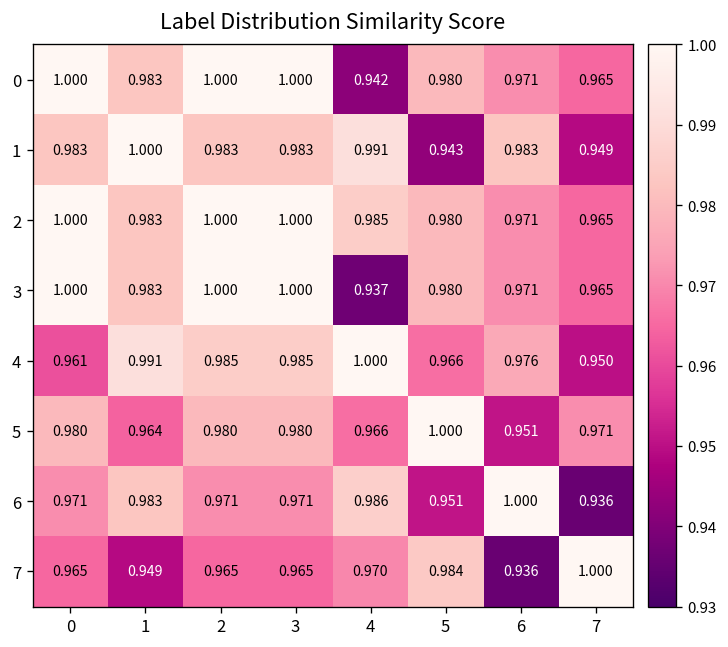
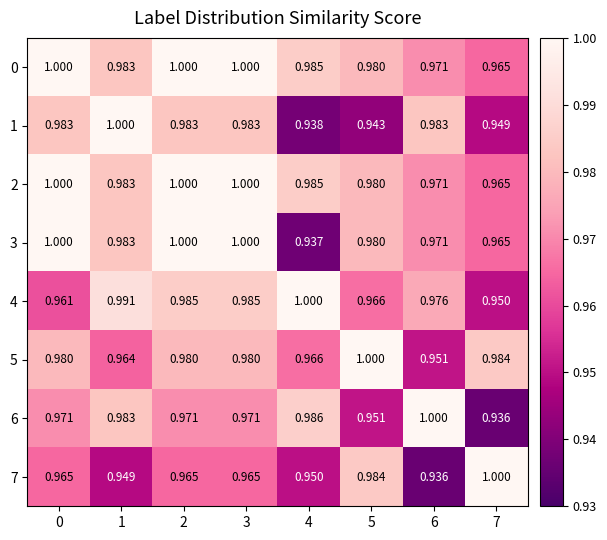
0, 4: 0.942 -> 0.985
1, 4: 0.991 -> 0.938
5, 7: 0.971 -> 0.984
7, 4: 0.970 -> 0.950
